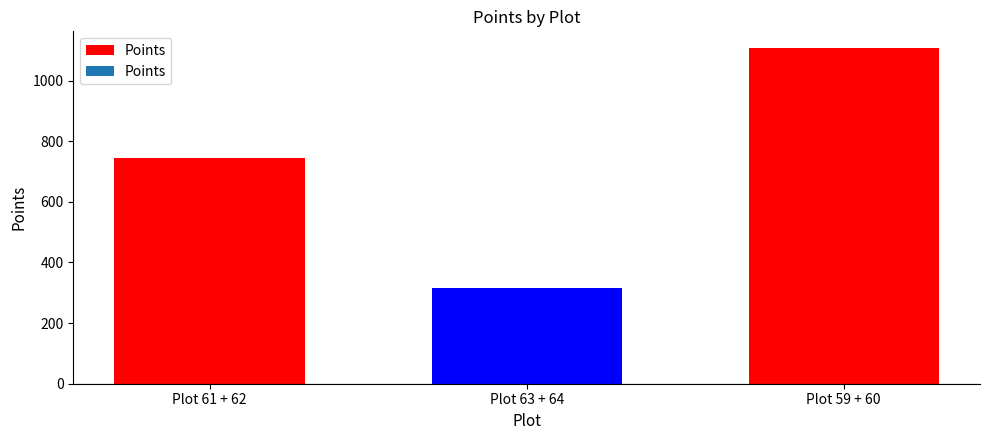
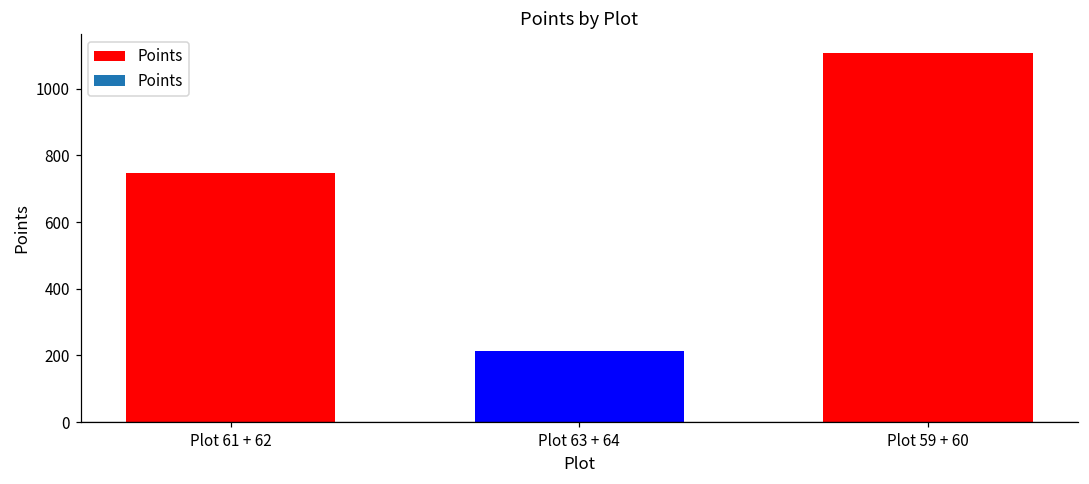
Plot 63 + 64: 320 -> 210
